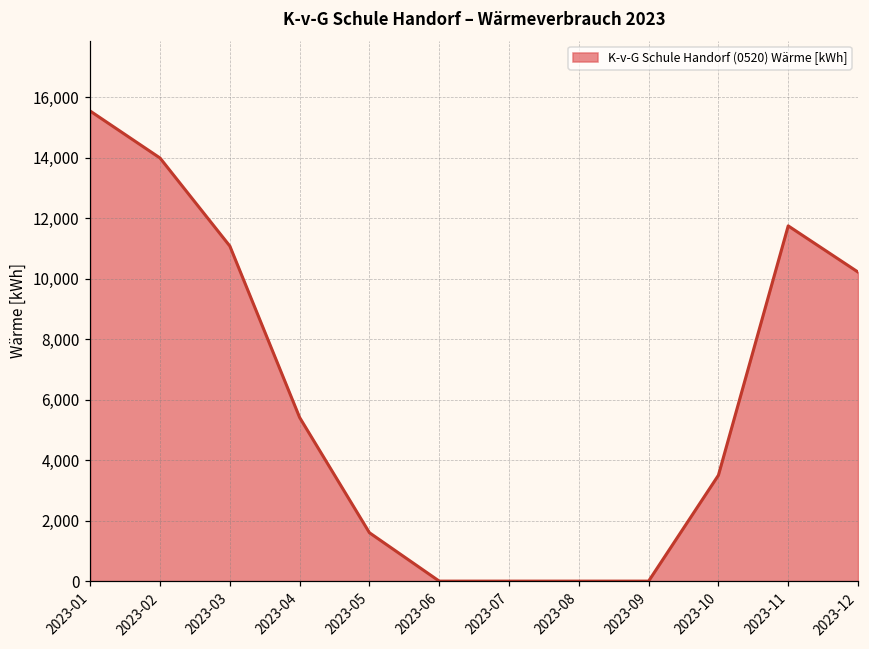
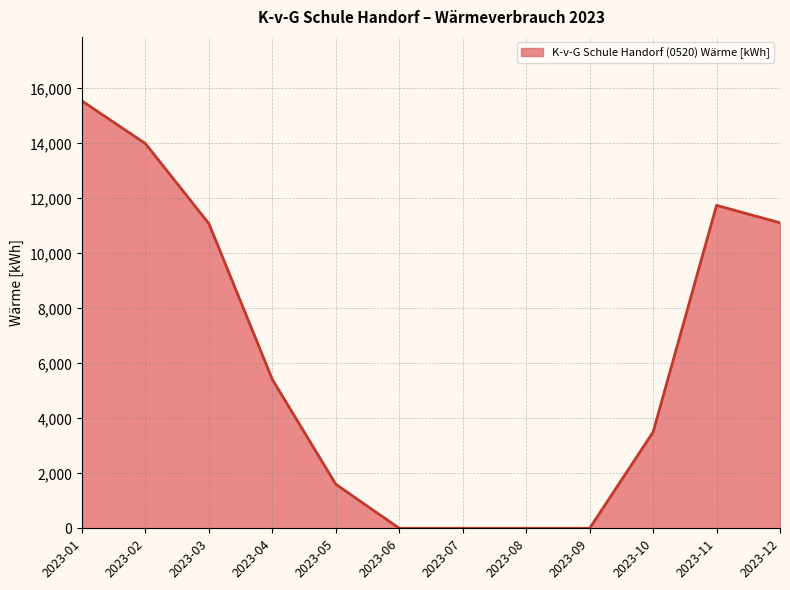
2023-12: 10,200 -> 11,100
